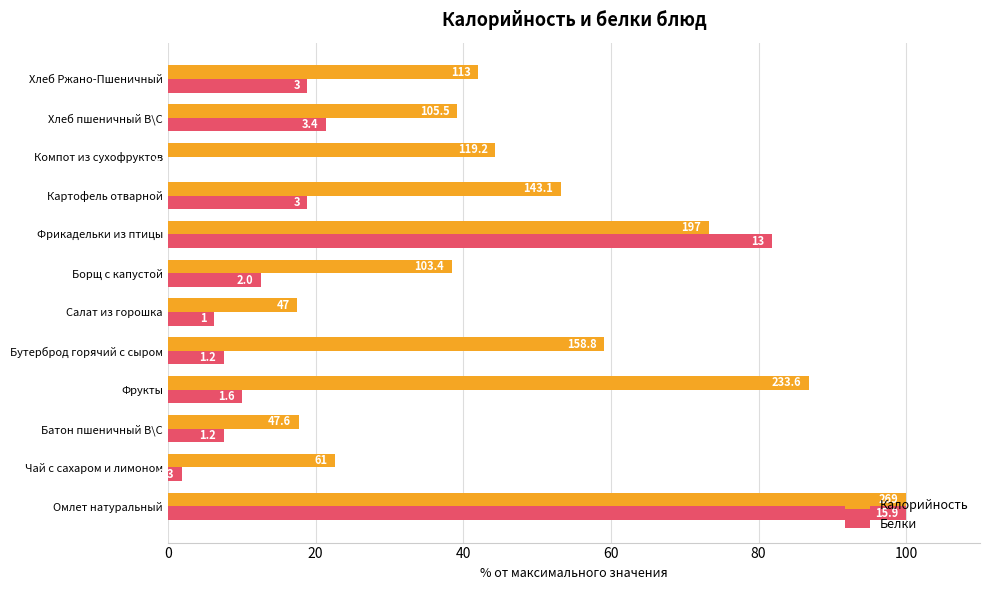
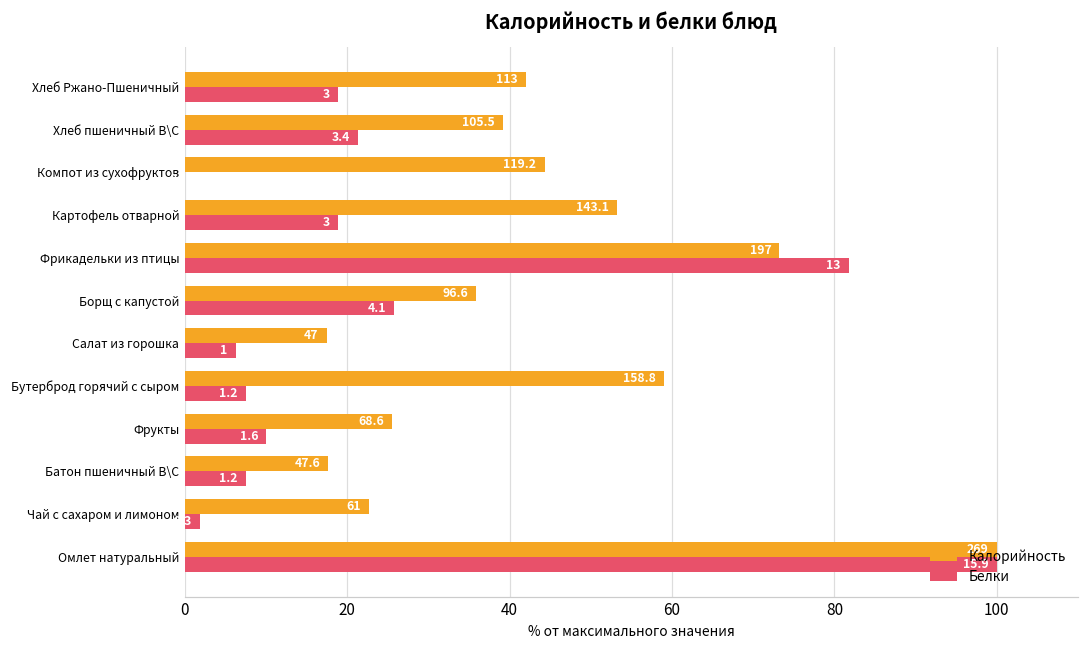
Калорийность, Борщ с капустой: 103.4 -> 96.6
Белки, Борщ с капустой: 2.0 -> 4.1
Калорийность, Фрукты: 233.6 -> 68.6
